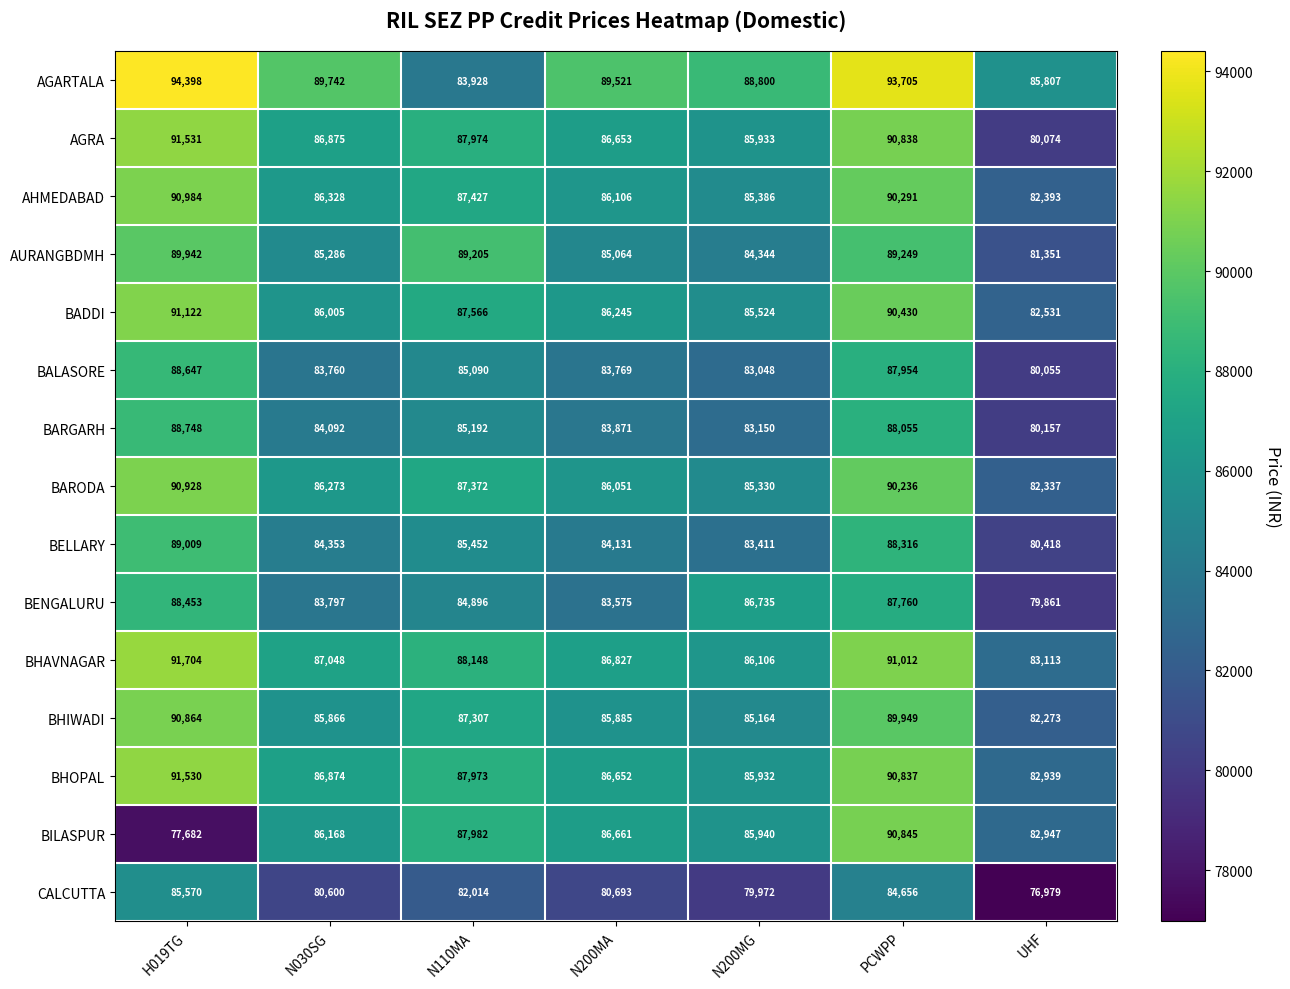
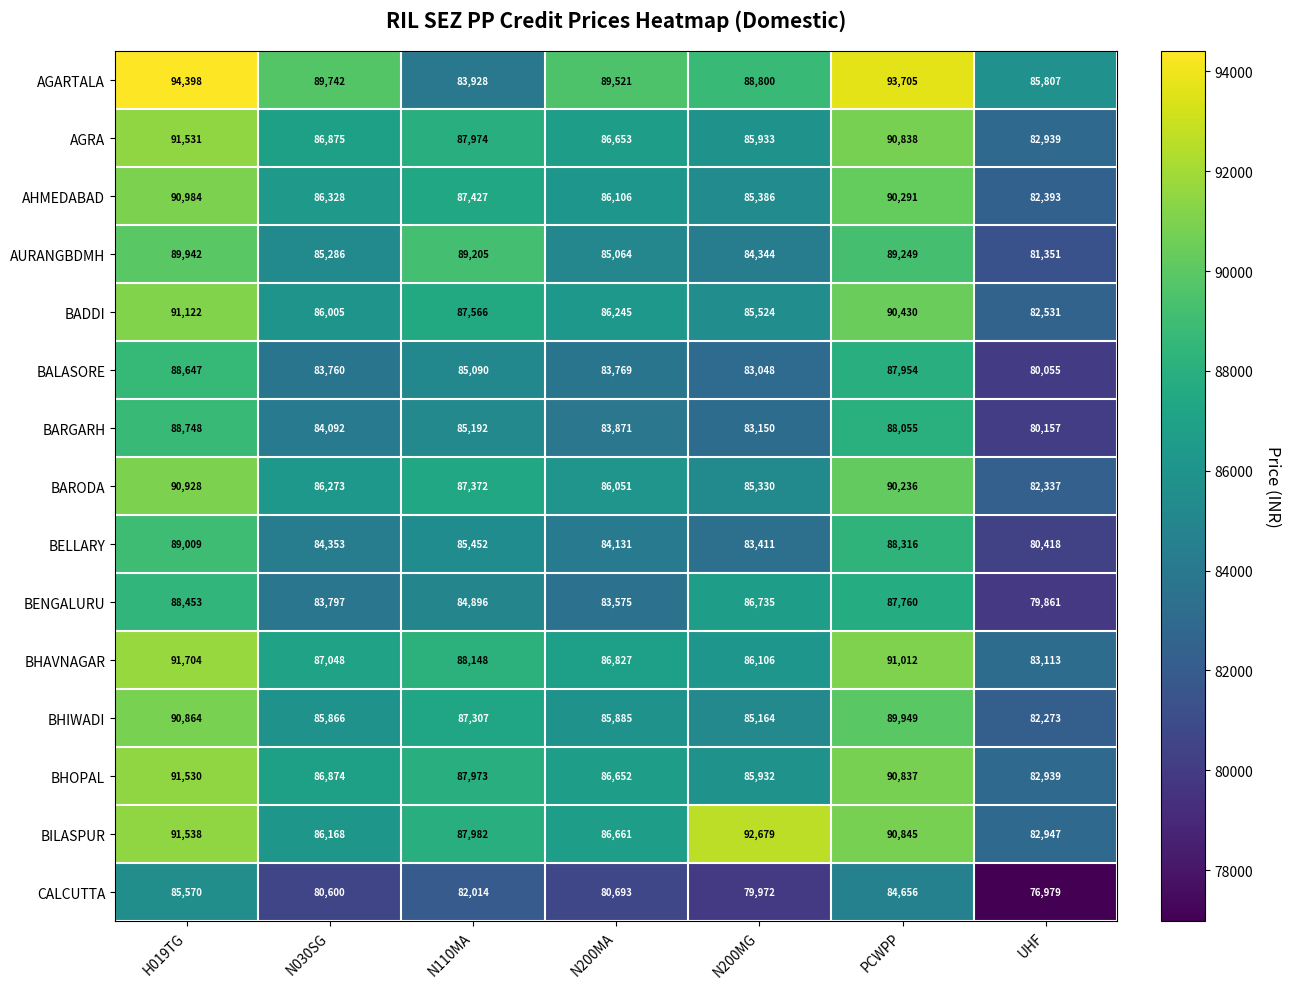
AGRA, UHF: 80,074 -> 82,939
BILASPUR, H019TG: 77,682 -> 91,538
BILASPUR, N200MG: 85,940 -> 92,679
